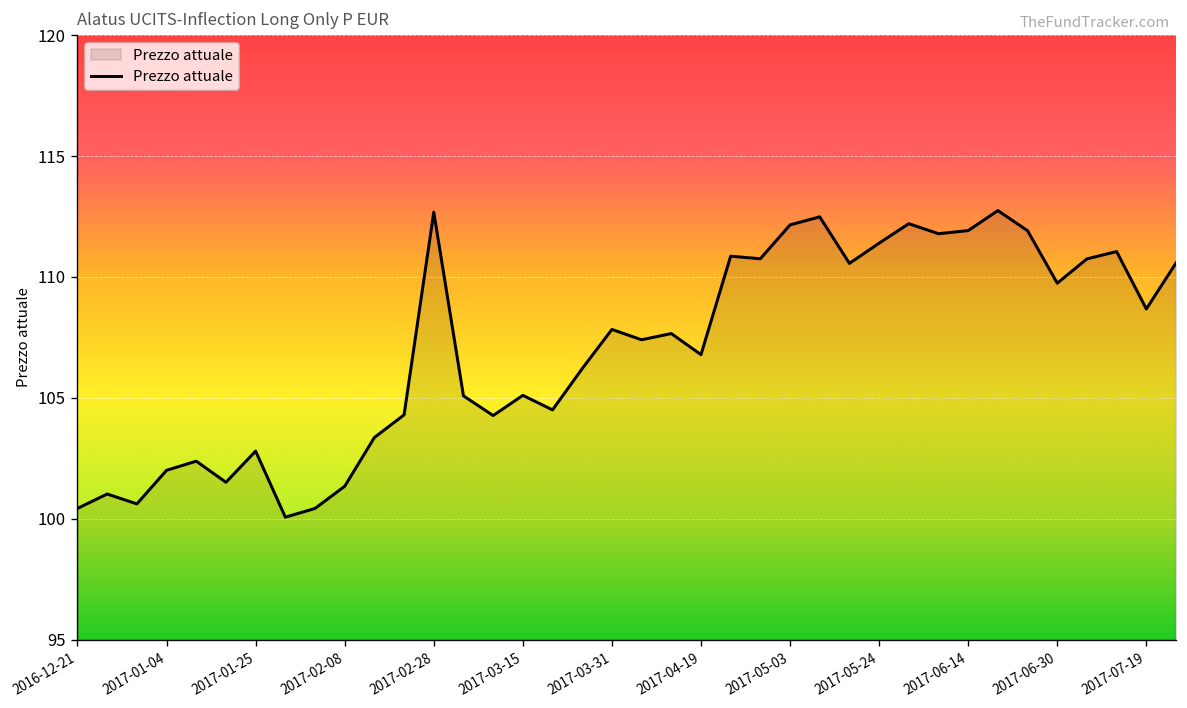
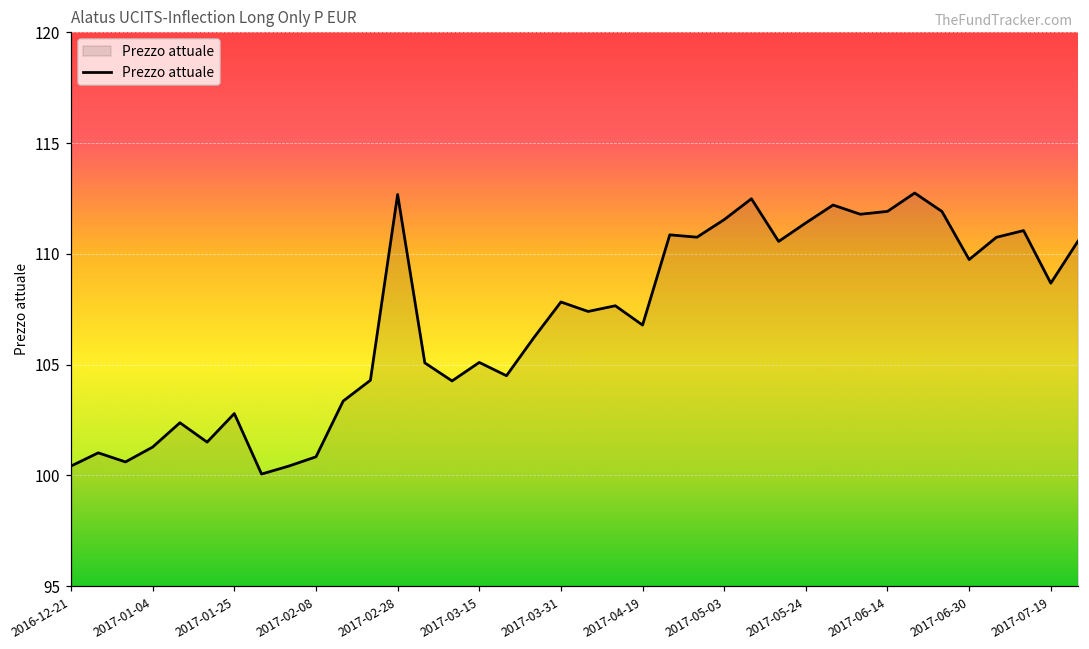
2017-01-04: 102.0 -> 101.3
2017-02-08: 101.3 -> 100.8
2017-05-03: 112.2 -> 111.5
